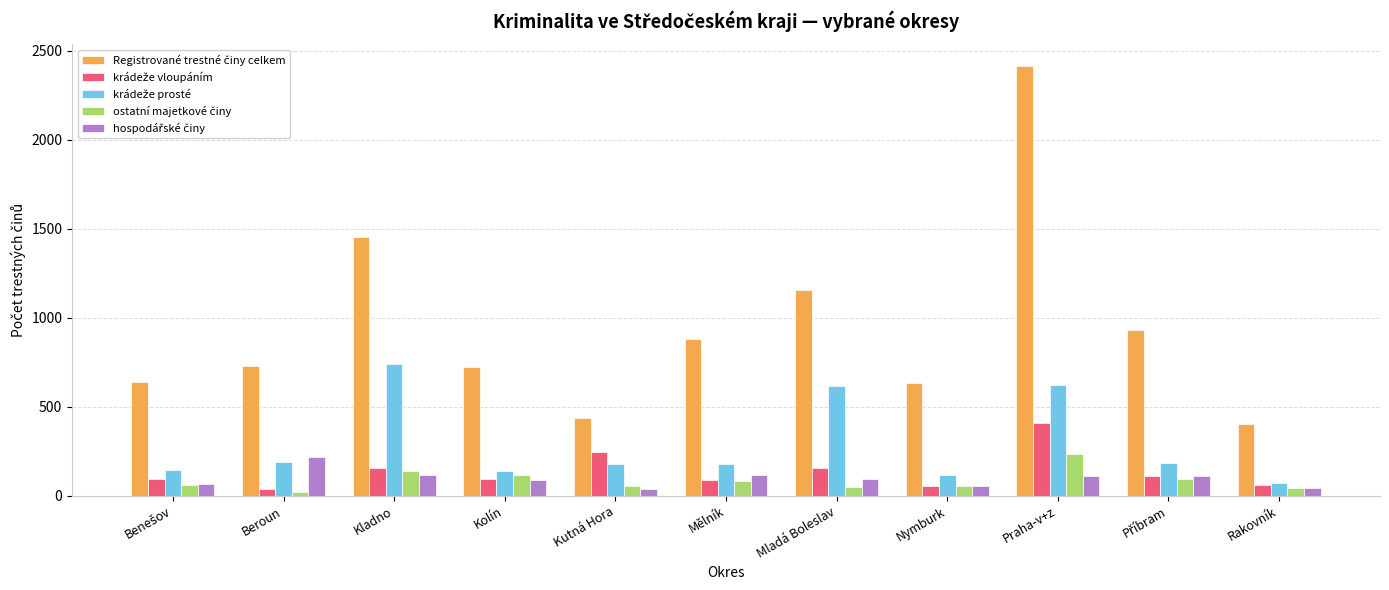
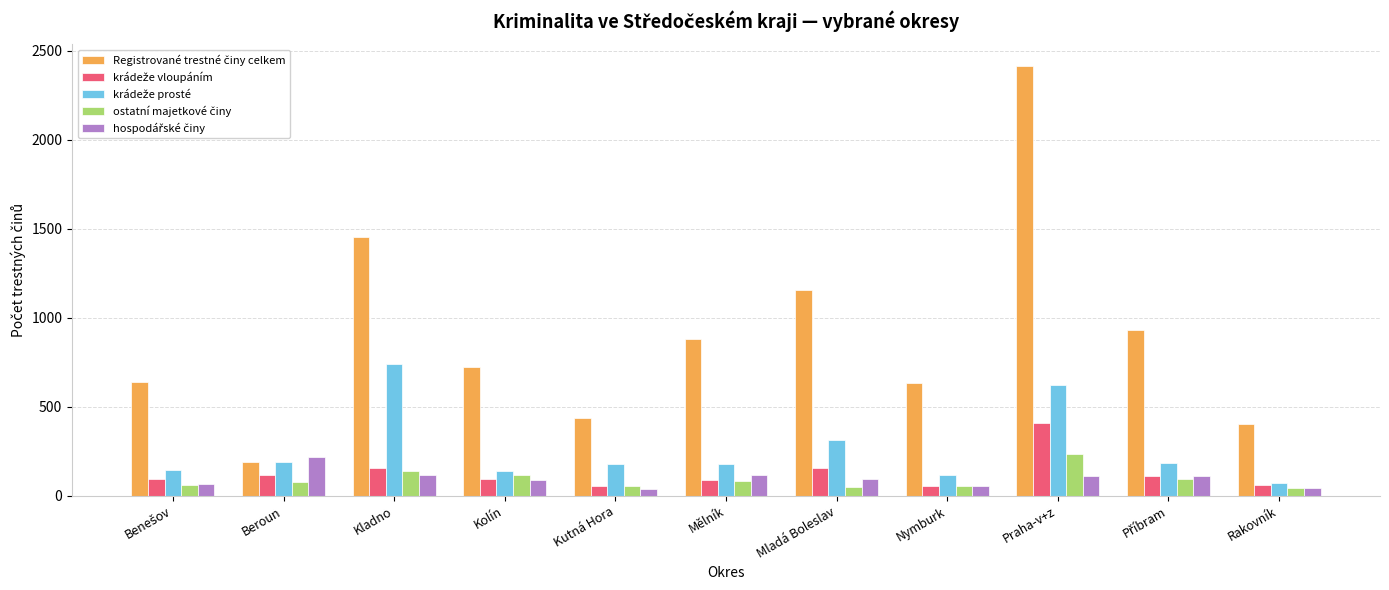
Registrované trestné činy celkem, Beroun: 730 -> 190
krádeže vloupáním, Beroun: 40 -> 120
ostatní majetkové činy, Beroun: 20 -> 80
krádeže vloupáním, Kutná Hora: 250 -> 60
krádeže prosté, Mladá Boleslav: 620 -> 310
